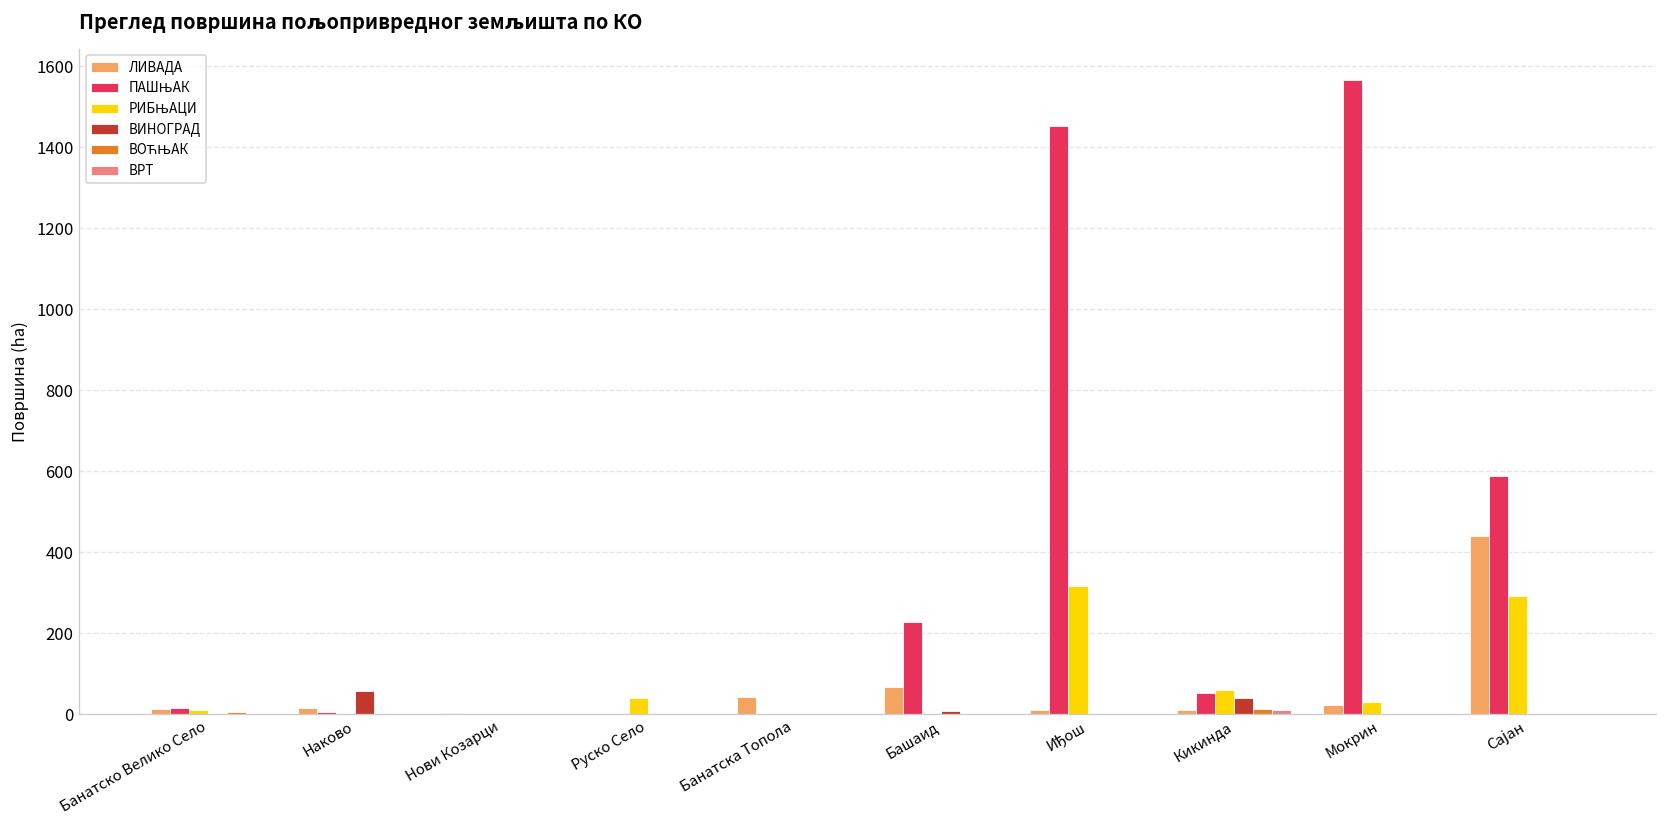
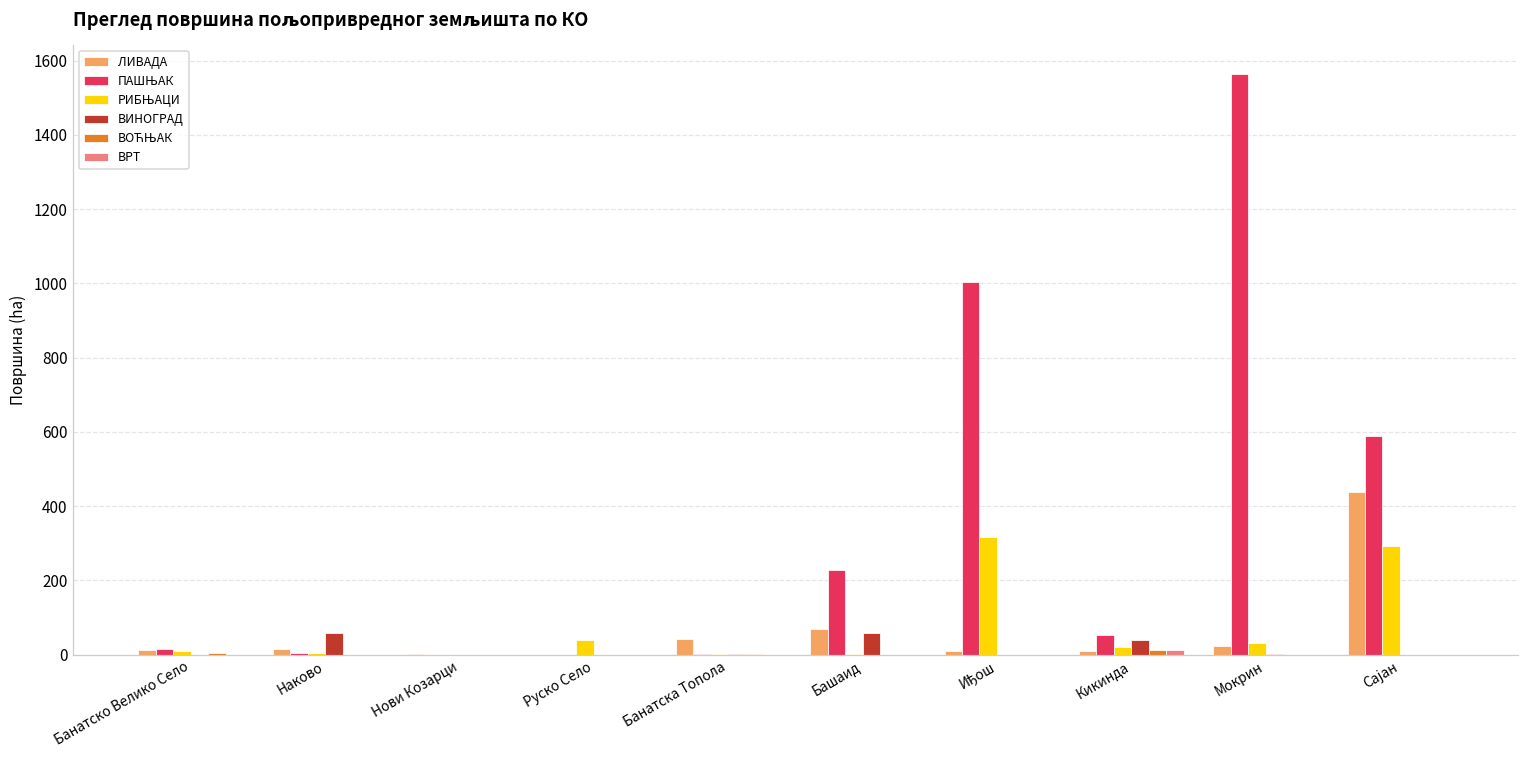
ВИНОГРАД, Башаид: 10 -> 60
ПАШЊАК, Иђош: 1450 -> 1000
РИБЊАЦИ, Кикинда: 60 -> 20
